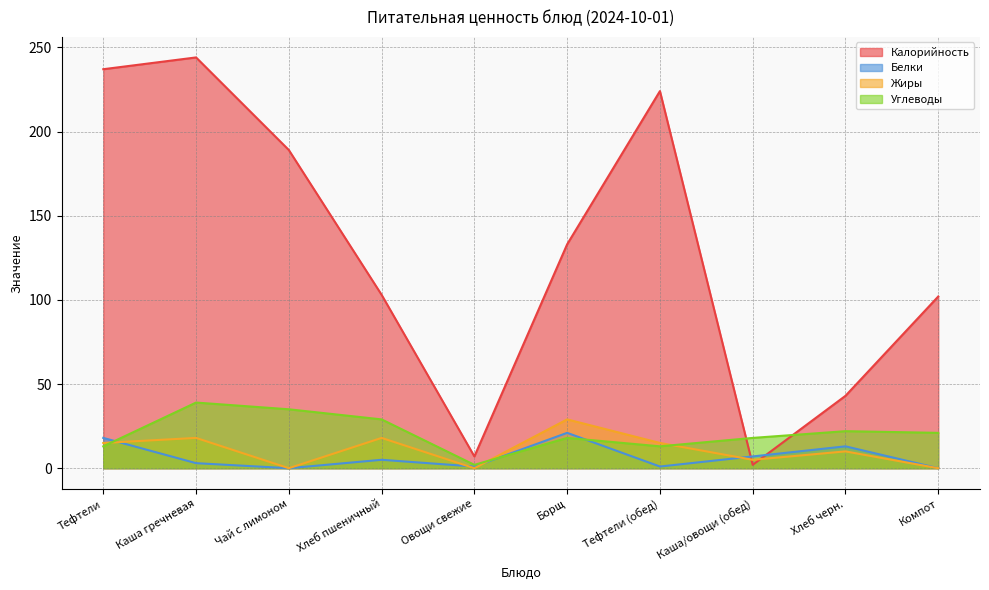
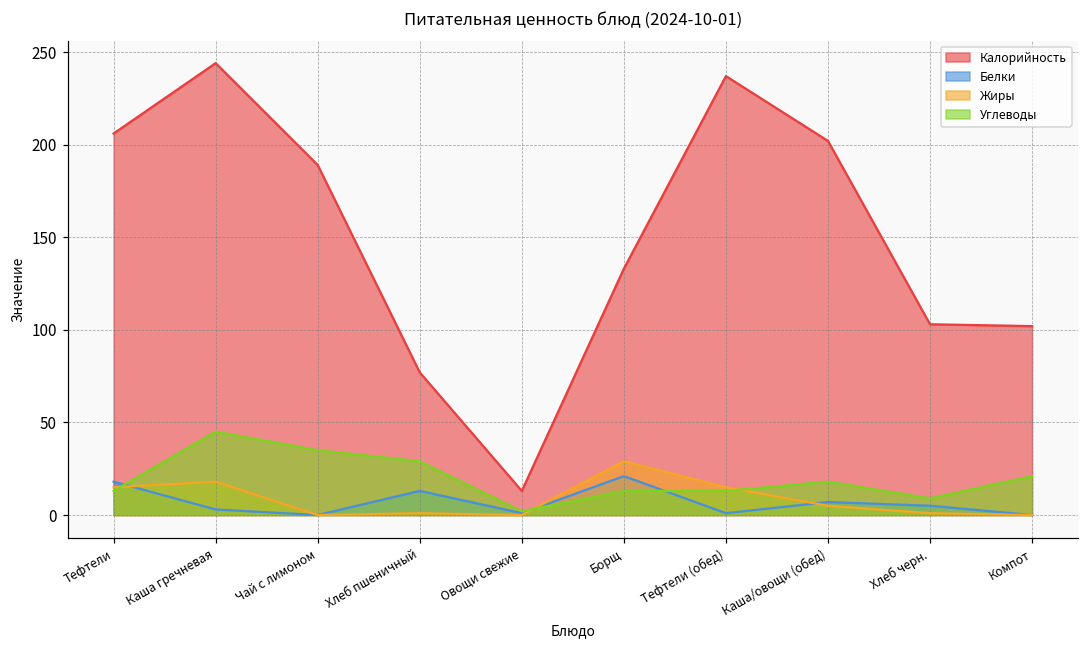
Калорийность, Тефтели: 237 -> 206
Углеводы, Каша гречневая: 39 -> 45
Калорийность, Хлеб пшеничный: 103 -> 77
Белки, Хлеб пшеничный: 5 -> 13
Жиры, Хлеб пшеничный: 18 -> 1
Калорийность, Овощи свежие: 7 -> 13
Углеводы, Борщ: 18 -> 13
Калорийность, Тефтели (обед): 224 -> 237
Калорийность, Каша/овощи (обед): 2 -> 202
Калорийность, Хлеб черн.: 43 -> 103
Белки, Хлеб черн.: 13 -> 5
Жиры, Хлеб черн.: 10 -> 1
Углеводы, Хлеб черн.: 22 -> 9
